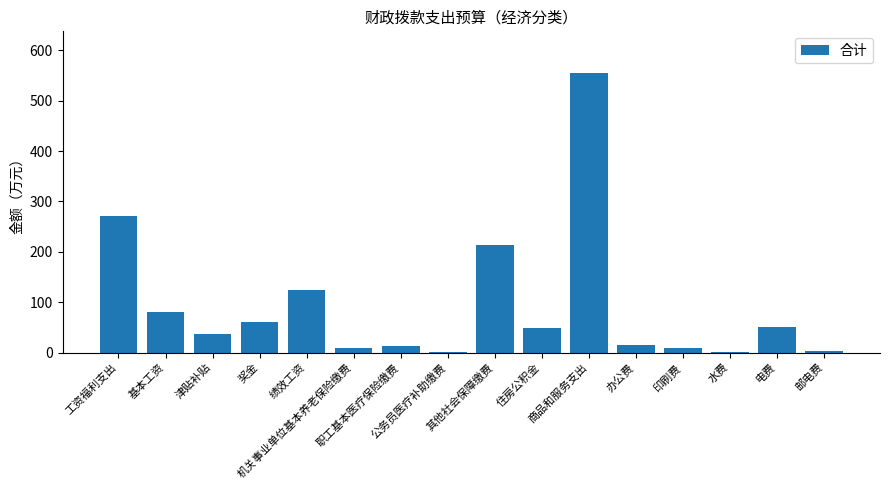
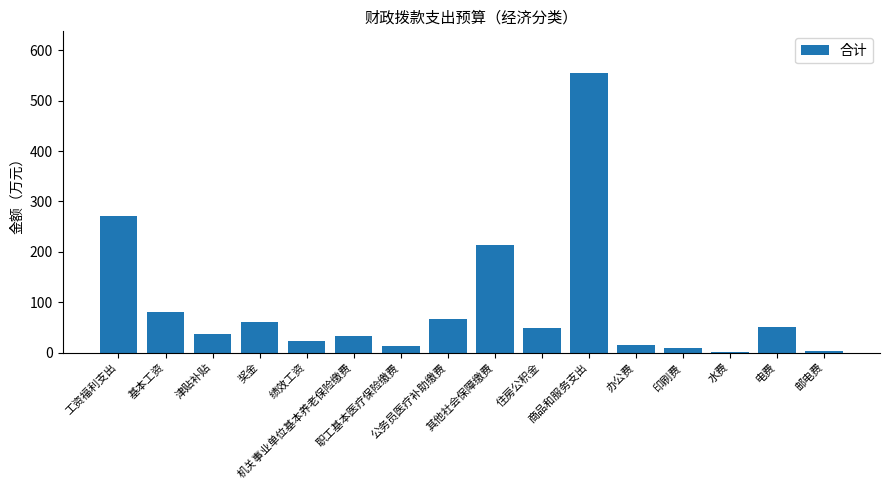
绩效工资: 130 -> 20
机关事业单位基本养老保险缴费: 10 -> 30
公务员医疗补助缴费: 0 -> 70
